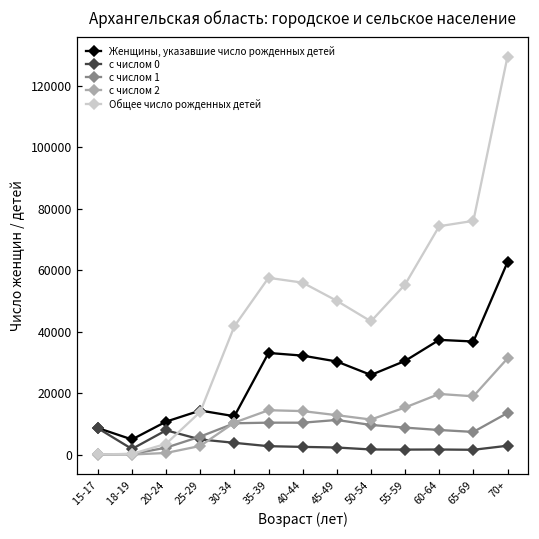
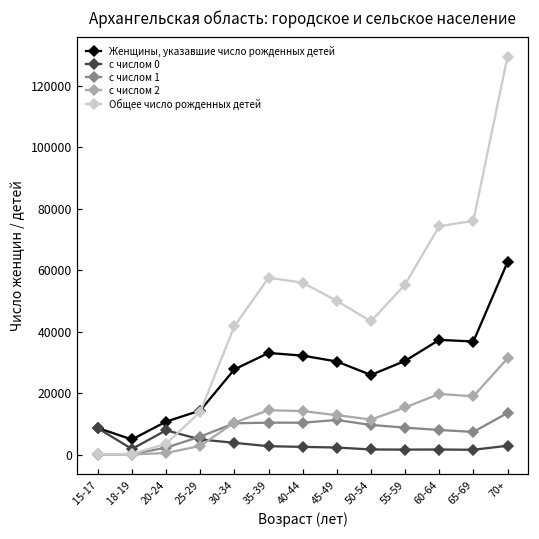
Женщины, указавшие число рожденных детей, 30-34: 12000 -> 28000
